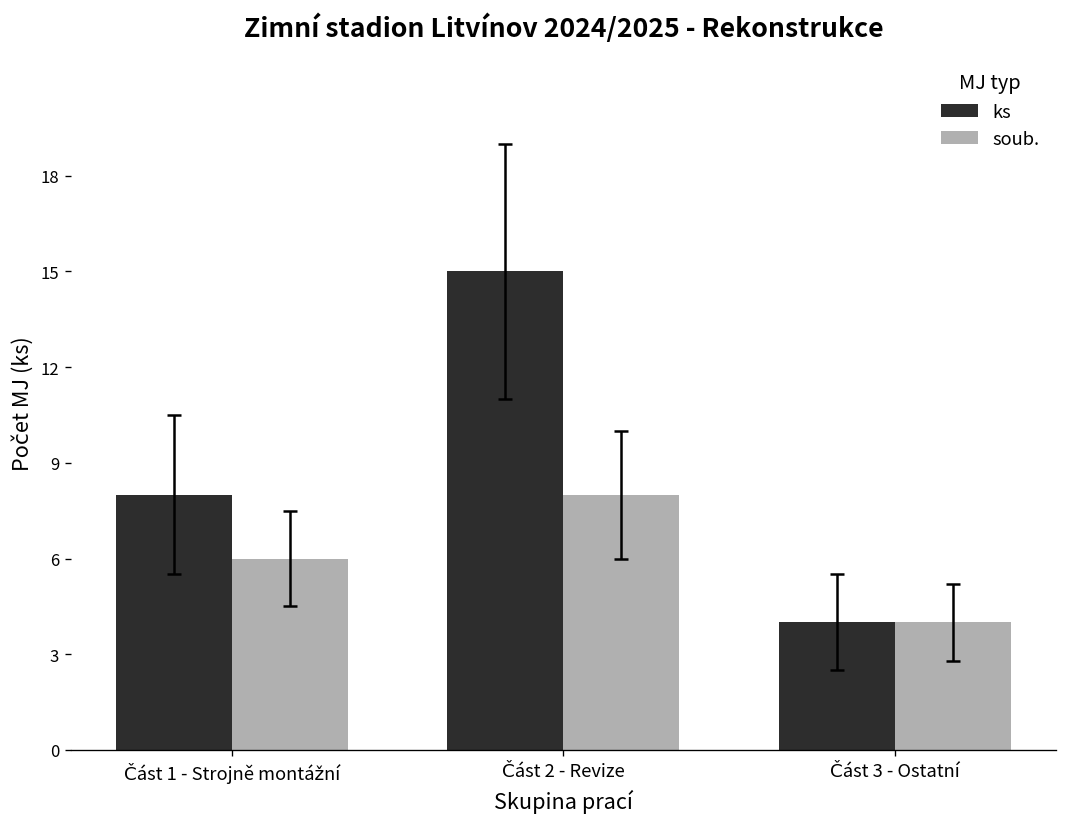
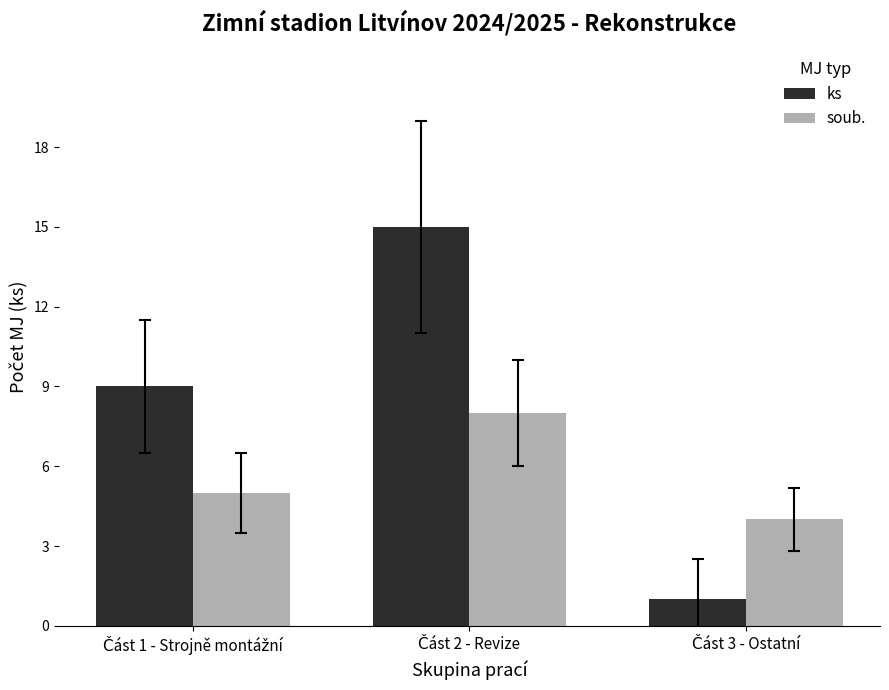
ks, Část 1 - Strojně montážní: 8 -> 9
soub., Část 1 - Strojně montážní: 6 -> 5
ks, Část 3 - Ostatní: 4 -> 1
